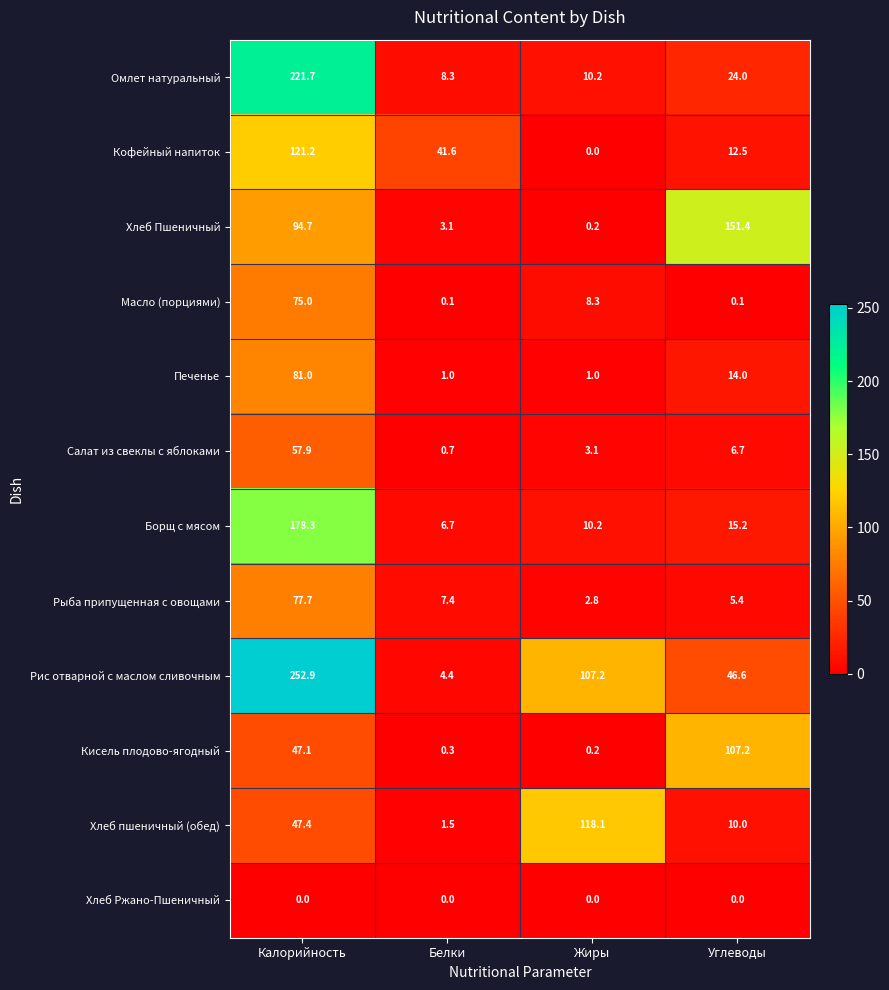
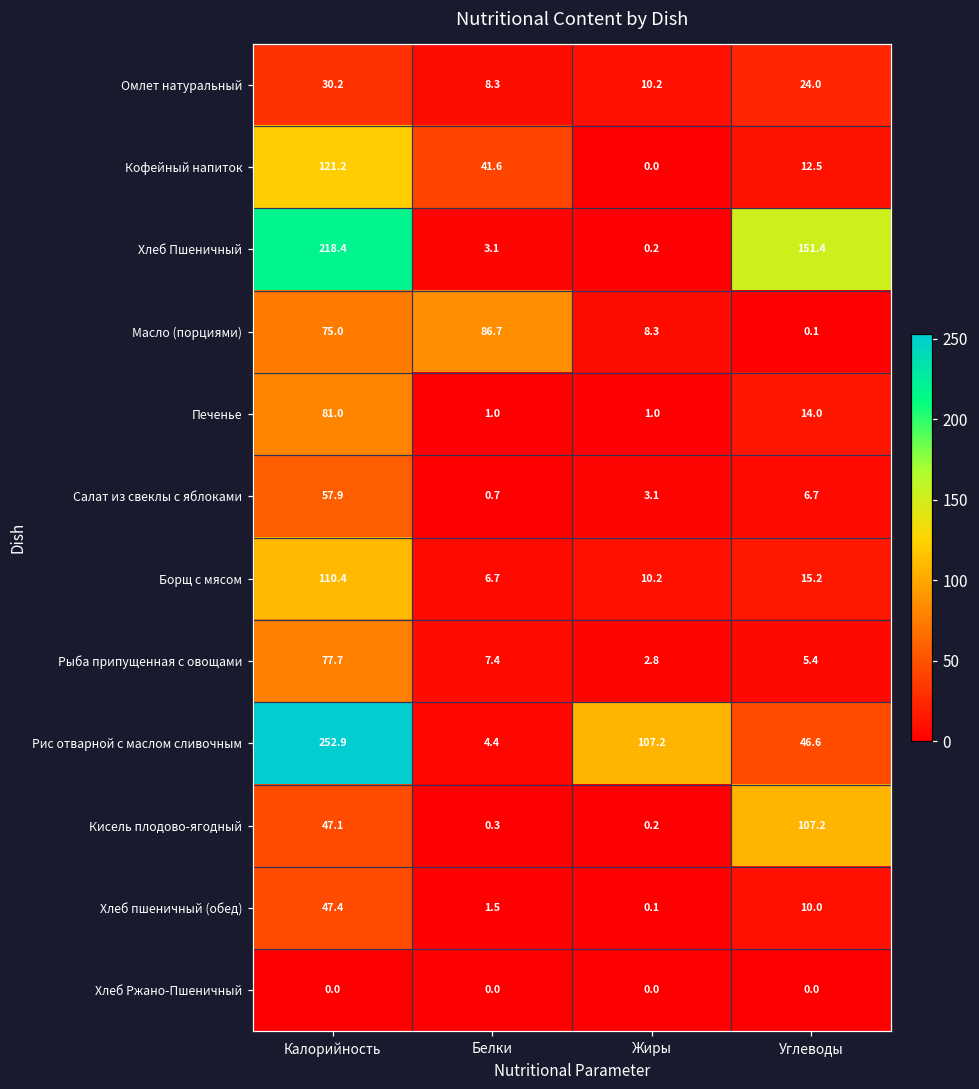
Омлет натуральный, Калорийность: 221.7 -> 30.2
Хлеб Пшеничный, Калорийность: 94.7 -> 218.4
Масло (порциями), Белки: 0.1 -> 86.7
Борщ с мясом, Калорийность: 178.3 -> 110.4
Хлеб пшеничный (обед), Жиры: 118.1 -> 0.1
